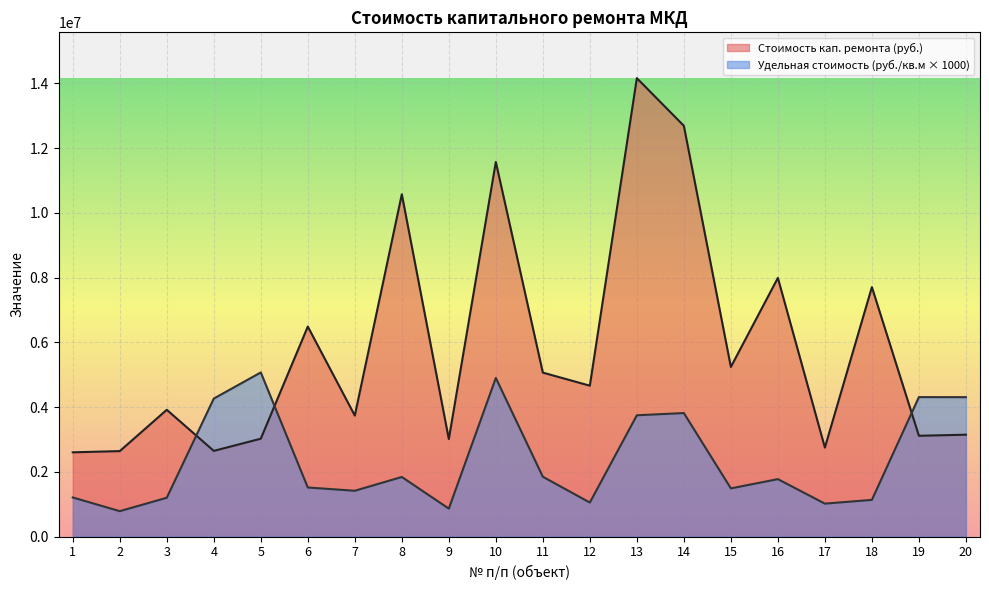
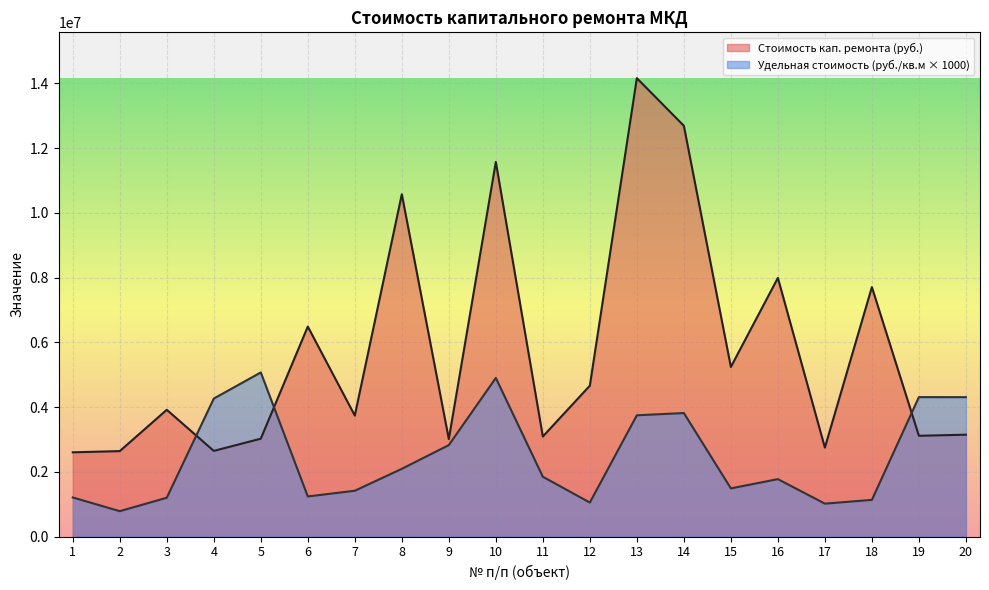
Удельная стоимость (руб./кв.м × 1000), 6: 1500000 -> 1200000
Удельная стоимость (руб./кв.м × 1000), 8: 1800000 -> 2100000
Удельная стоимость (руб./кв.м × 1000), 9: 900000 -> 2800000
Стоимость кап. ремонта (руб.), 11: 5100000 -> 3100000
